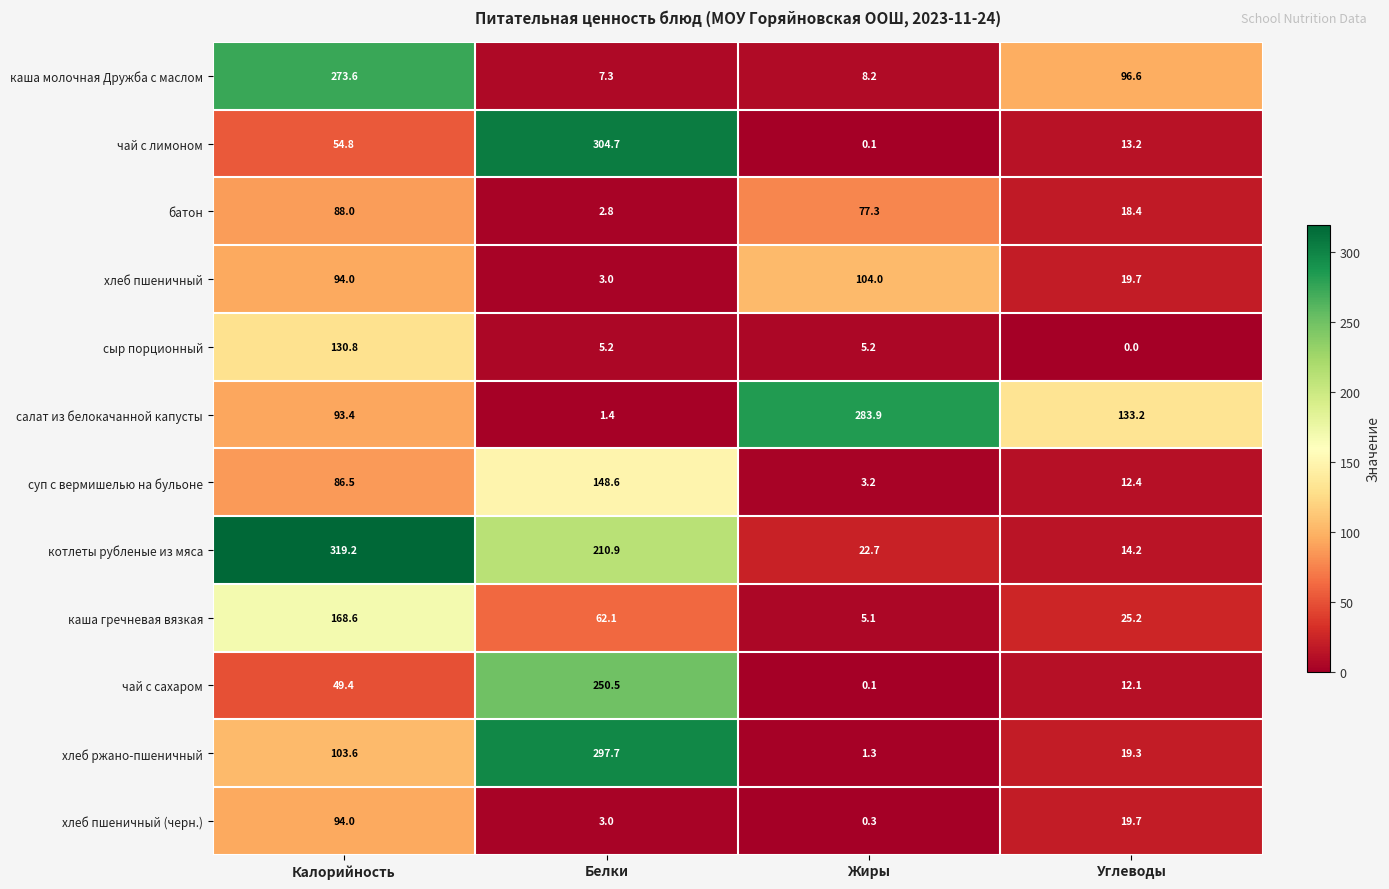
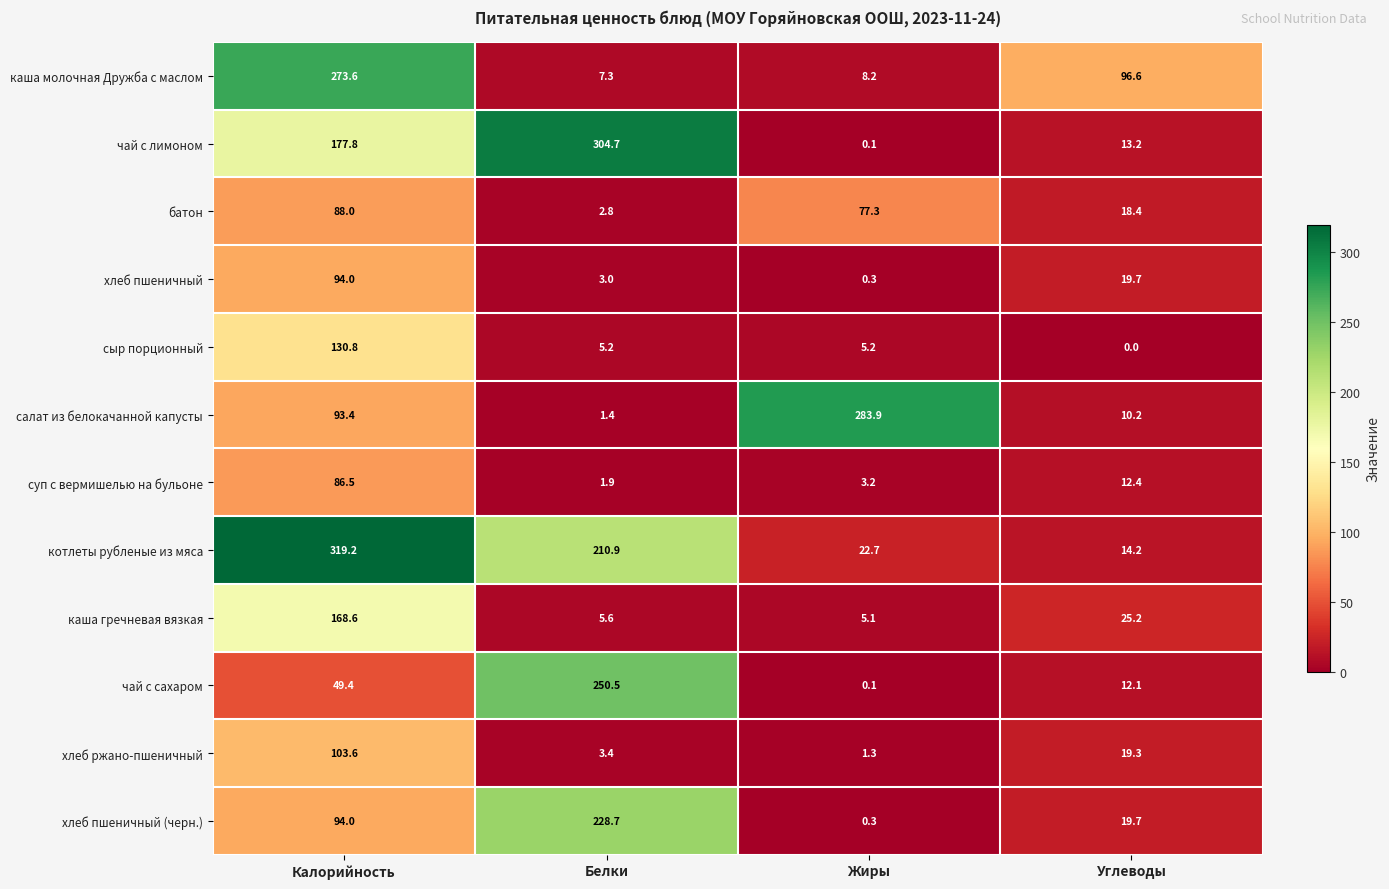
чай с лимоном, Калорийность: 54.8 -> 177.8
хлеб пшеничный, Жиры: 104.0 -> 0.3
салат из белокачанной капусты, Углеводы: 133.2 -> 10.2
суп с вермишелью на бульоне, Белки: 148.6 -> 1.9
каша гречневая вязкая, Белки: 62.1 -> 5.6
хлеб ржано-пшеничный, Белки: 297.7 -> 3.4
хлеб пшеничный (черн.), Белки: 3.0 -> 228.7
